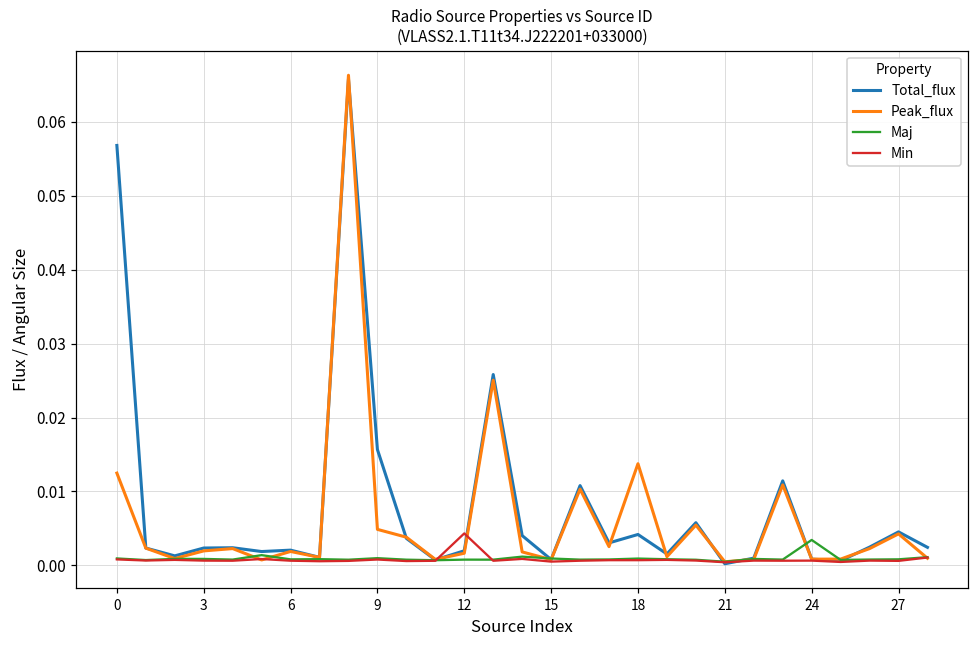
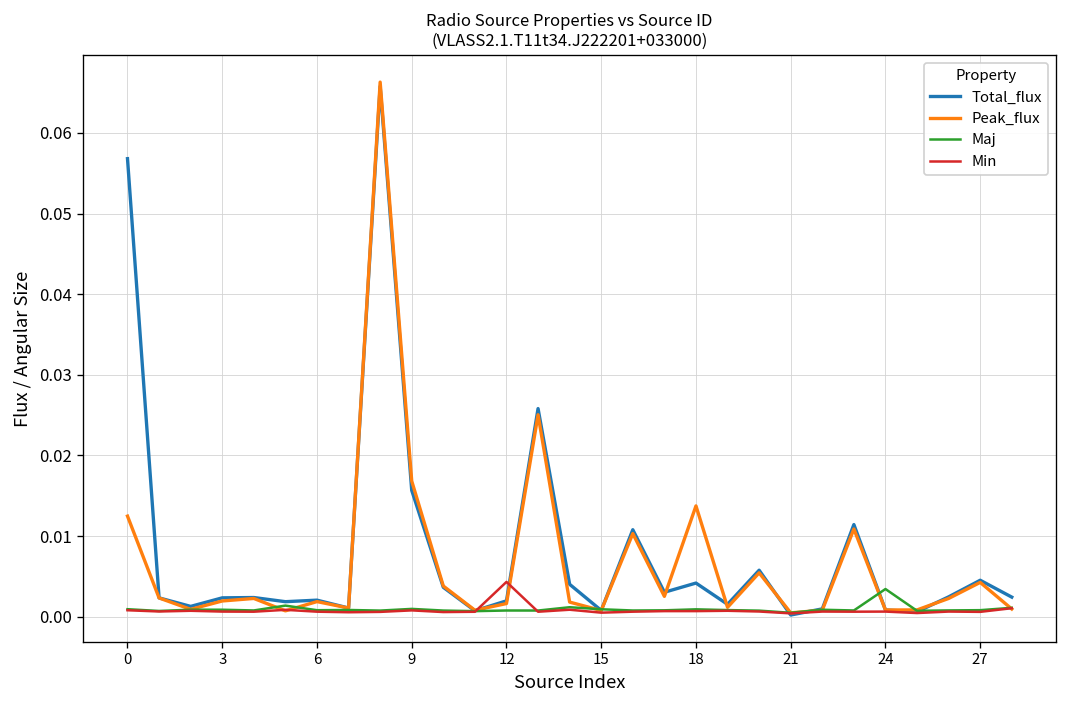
Peak_flux, 9: 0.005 -> 0.017
